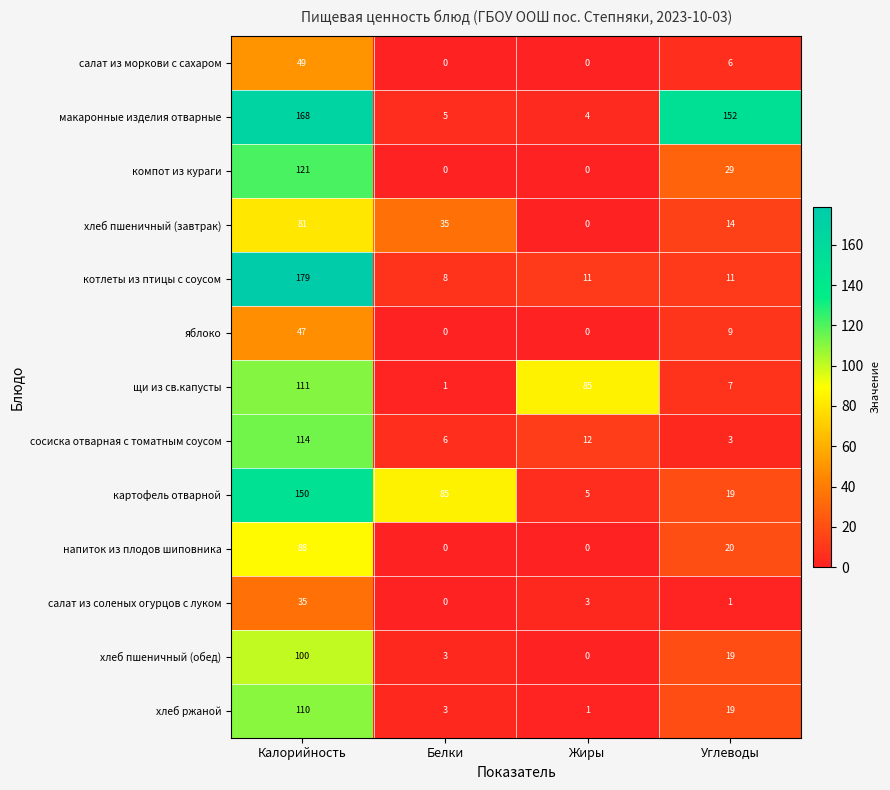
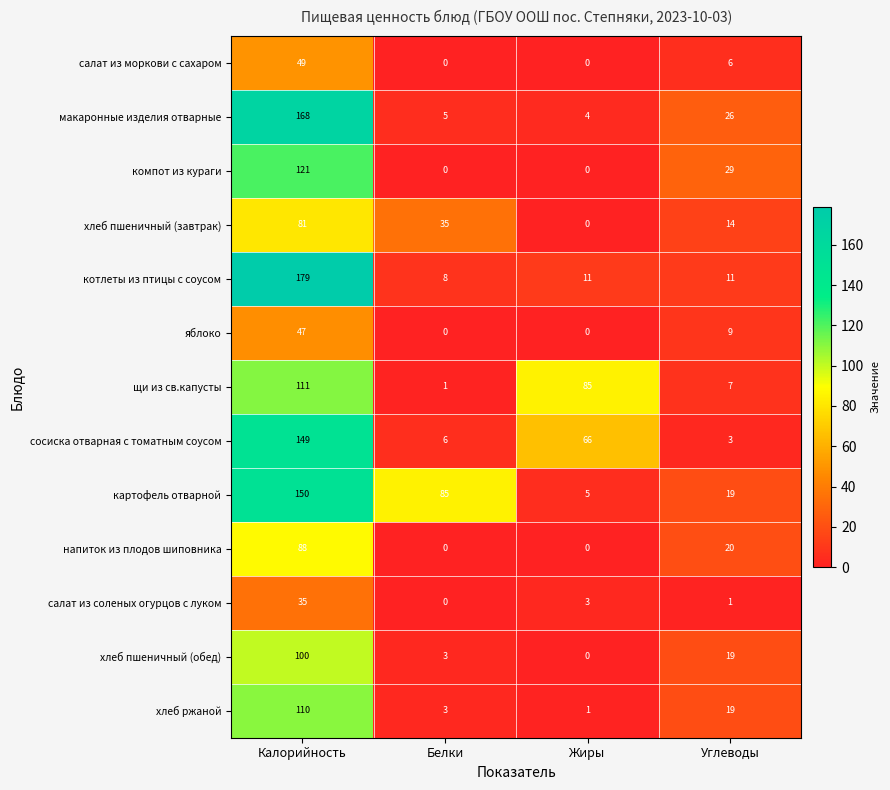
макаронные изделия отварные, Углеводы: 152 -> 26
сосиска отварная с томатным соусом, Калорийность: 114 -> 149
сосиска отварная с томатным соусом, Жиры: 12 -> 66
